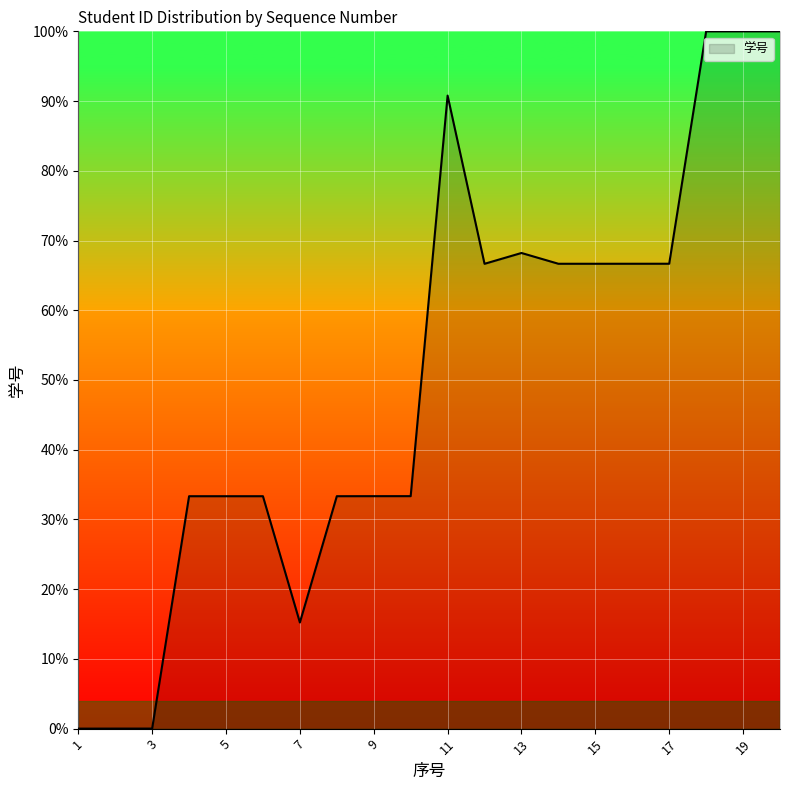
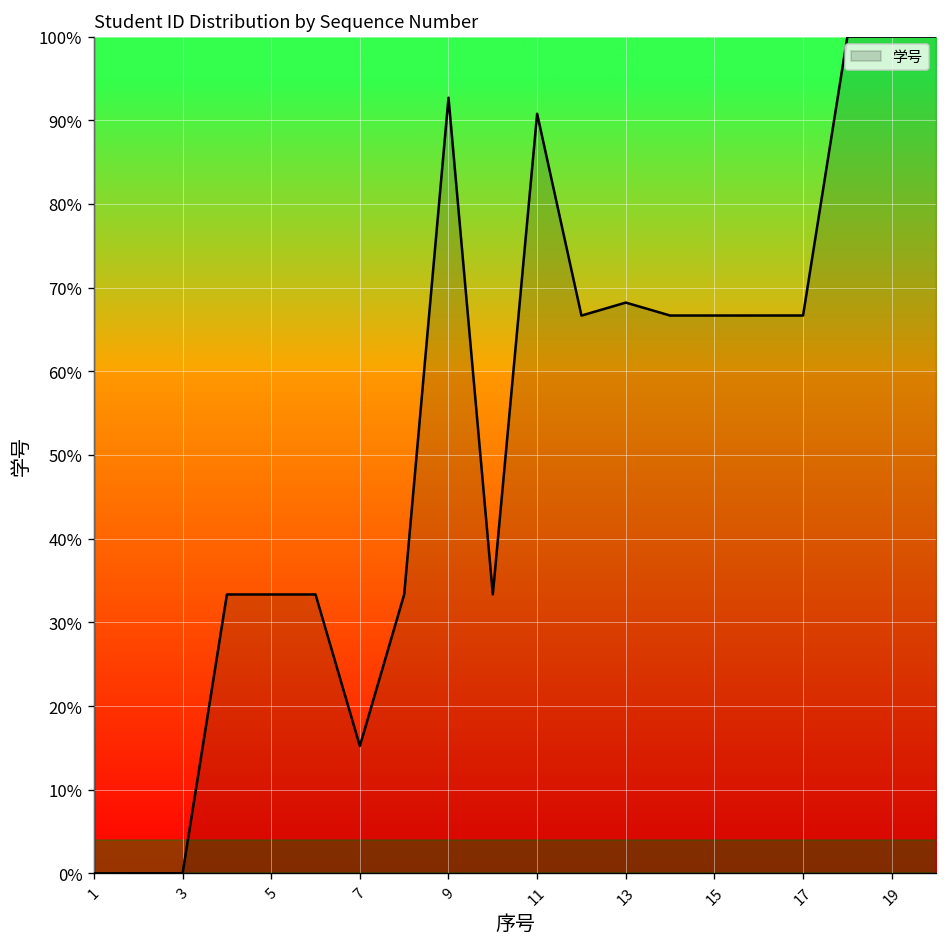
9: 33% -> 93%
